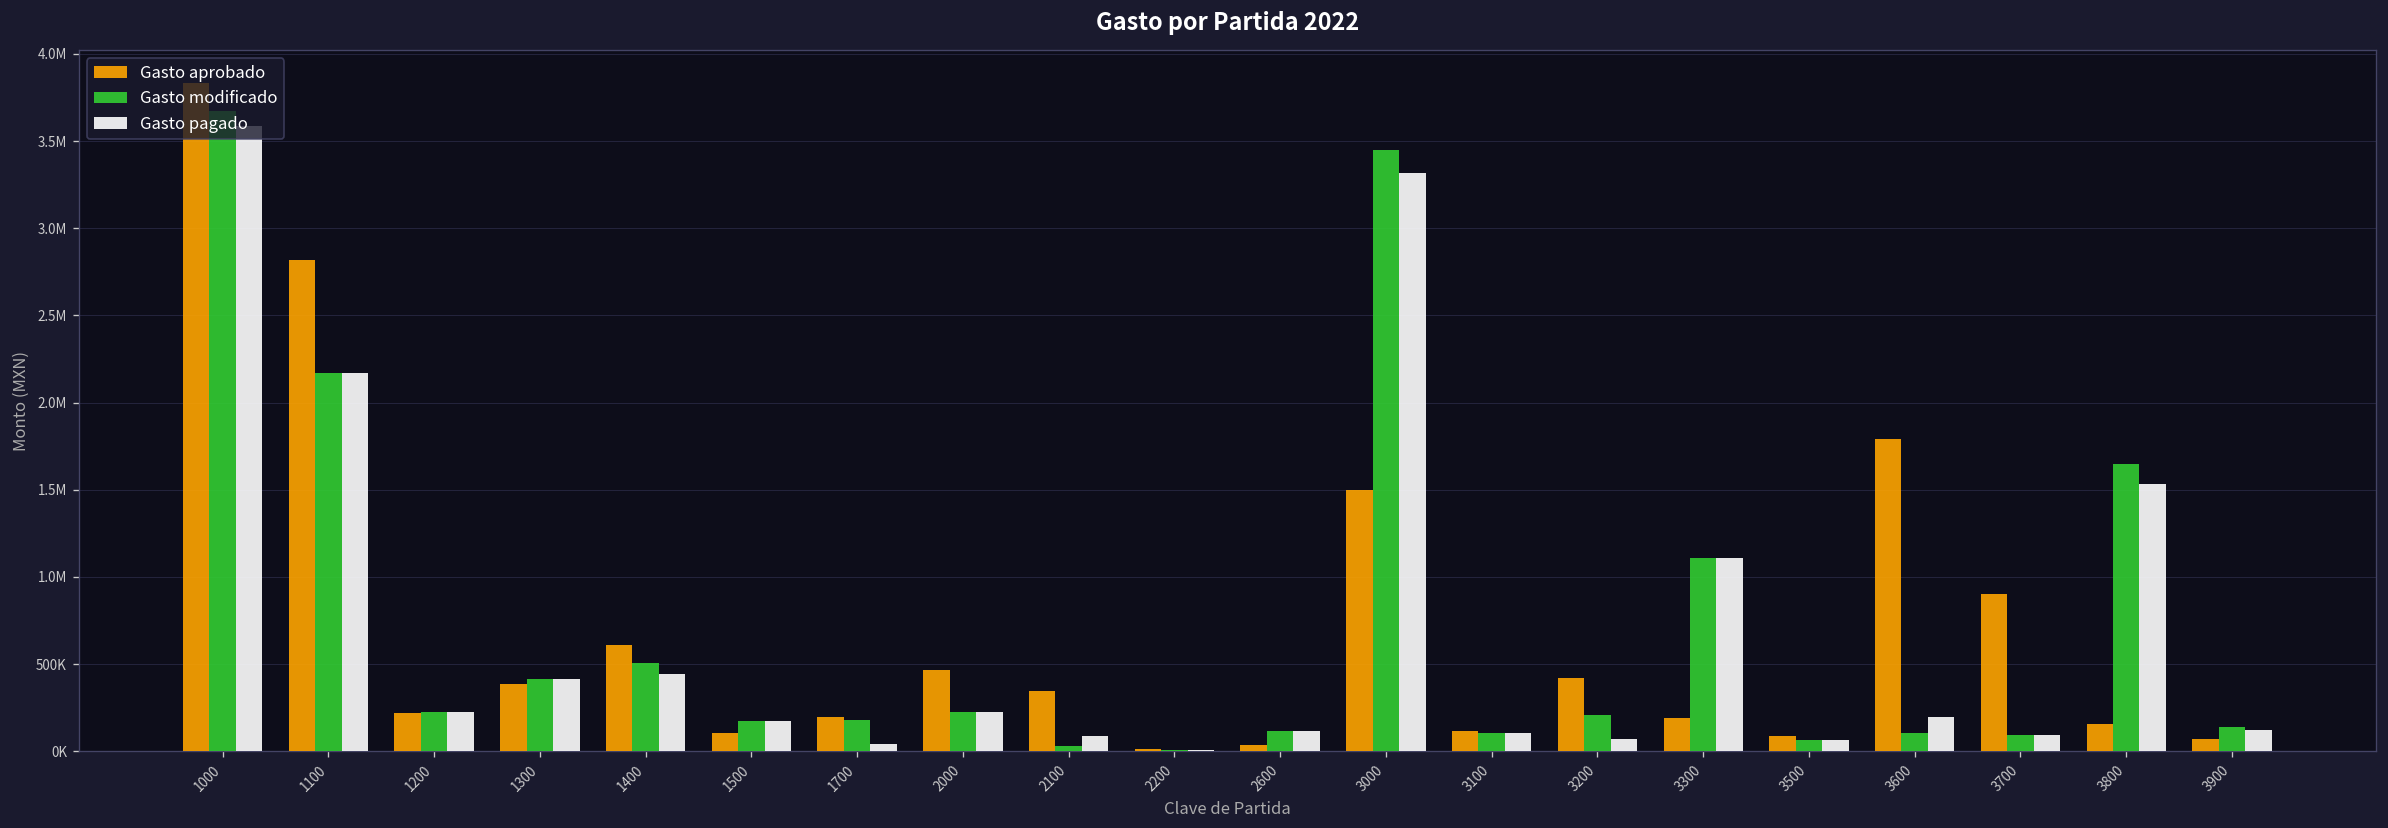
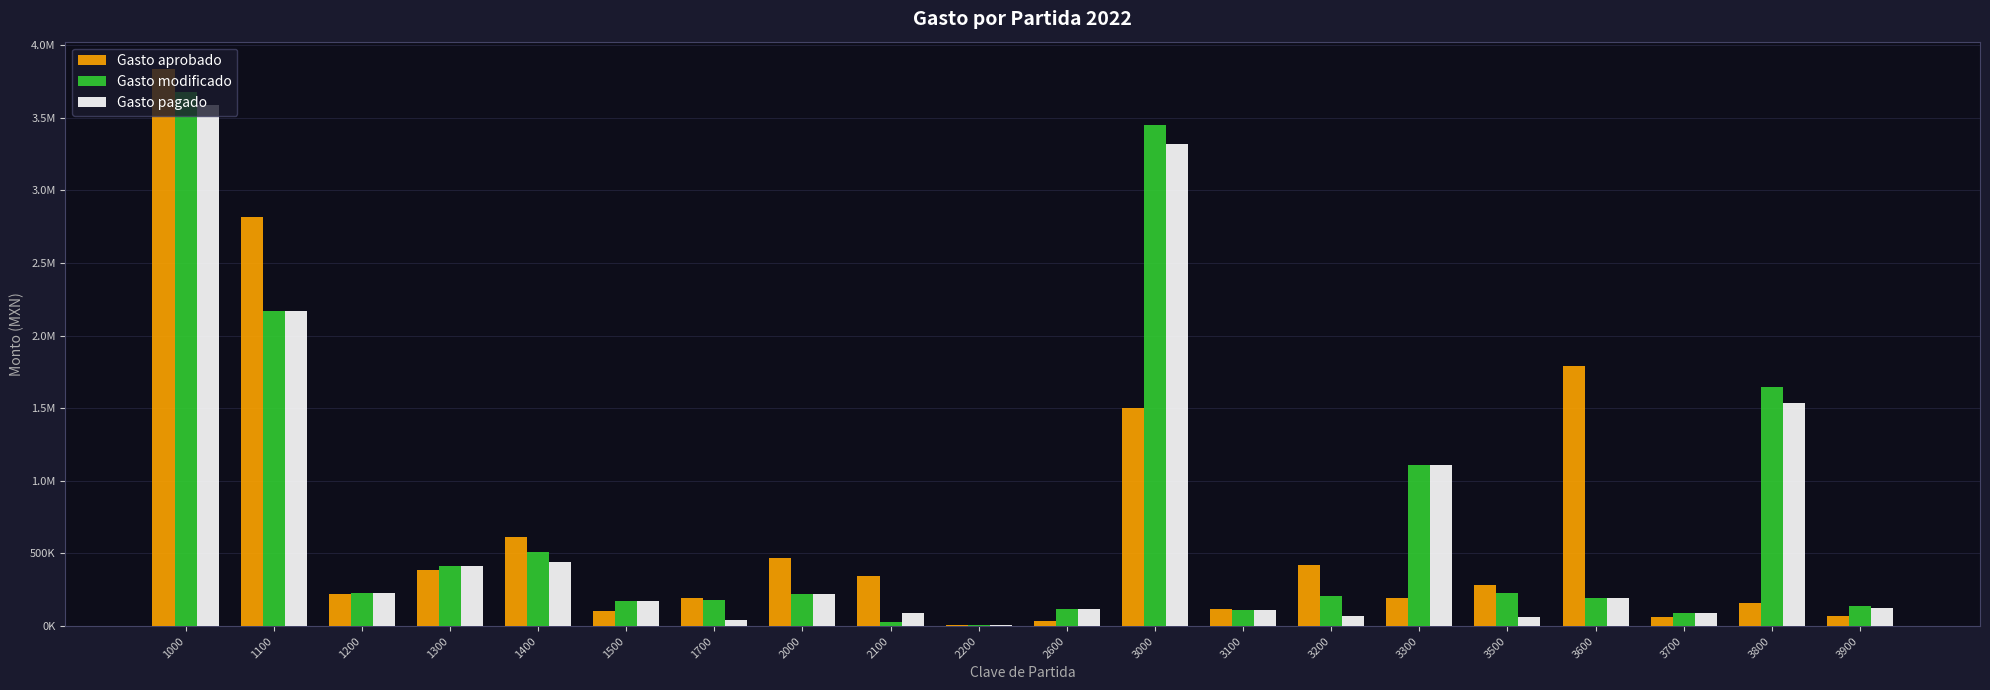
Gasto aprobado, 3500: 90000 -> 280000
Gasto modificado, 3500: 60000 -> 230000
Gasto modificado, 3600: 110000 -> 200000
Gasto aprobado, 3700: 900000 -> 60000
